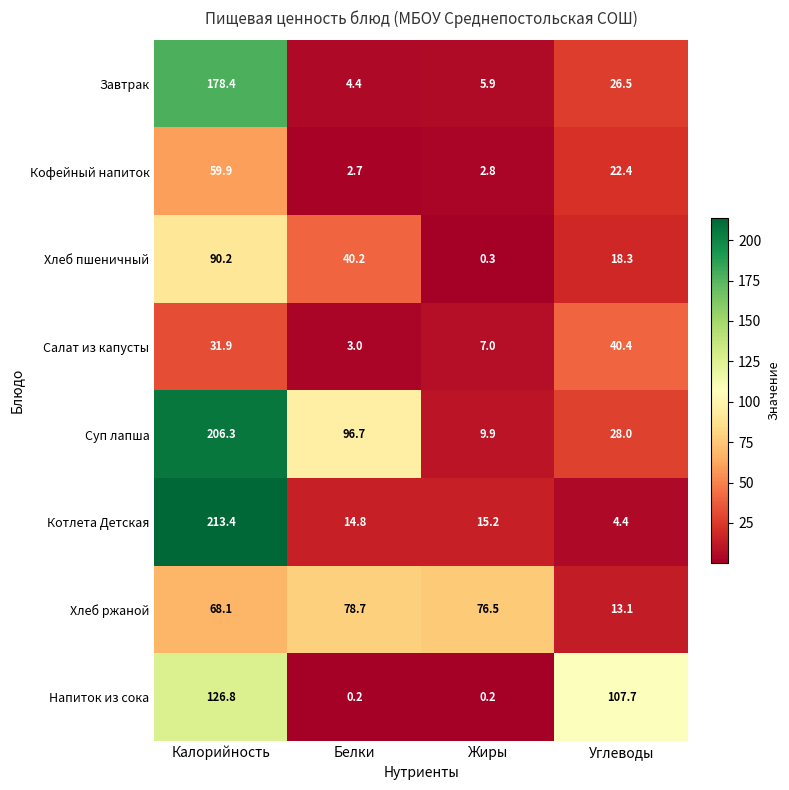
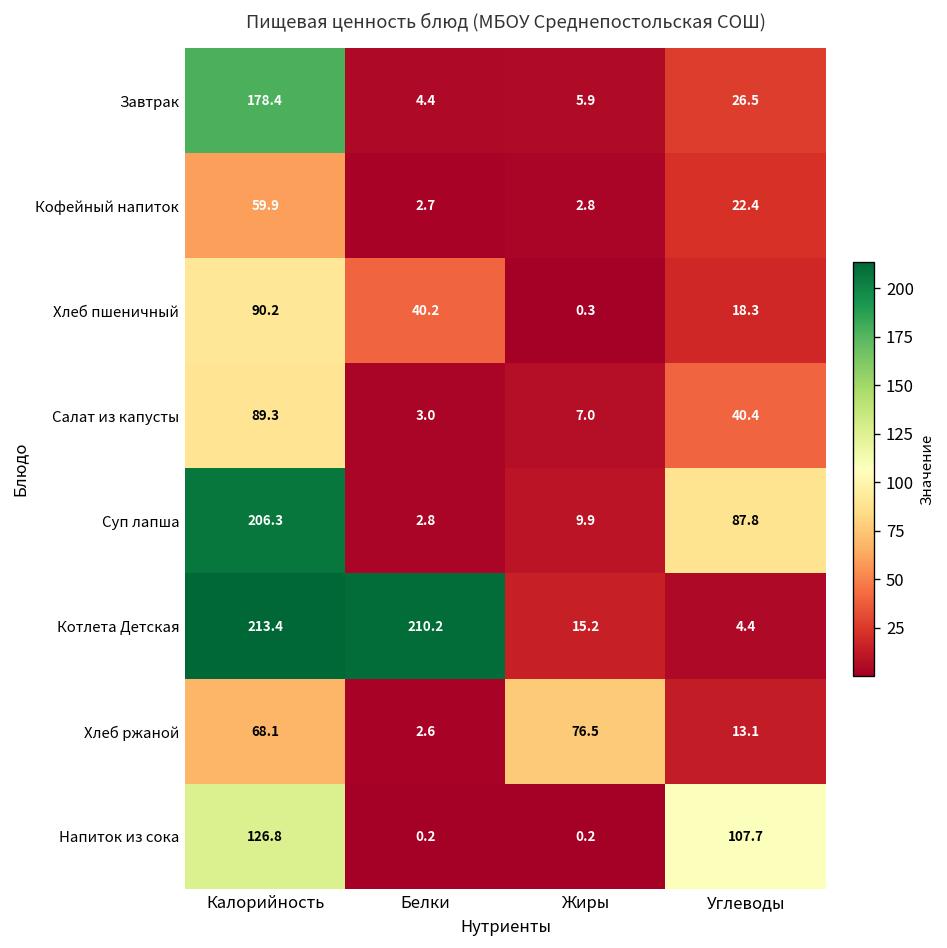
Салат из капусты, Калорийность: 31.9 -> 89.3
Суп лапша, Белки: 96.7 -> 2.8
Суп лапша, Углеводы: 28.0 -> 87.8
Котлета Детская, Белки: 14.8 -> 210.2
Хлеб ржаной, Белки: 78.7 -> 2.6
